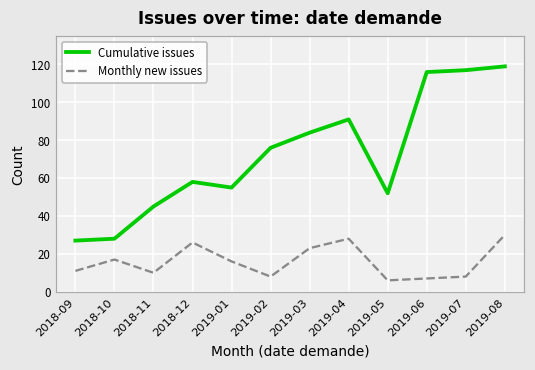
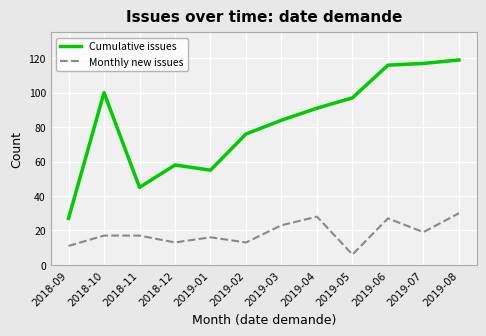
Cumulative issues, 2018-10: 28 -> 100
Monthly new issues, 2018-11: 10 -> 17
Monthly new issues, 2018-12: 26 -> 13
Monthly new issues, 2019-02: 8 -> 13
Cumulative issues, 2019-05: 52 -> 97
Monthly new issues, 2019-06: 7 -> 27
Monthly new issues, 2019-07: 8 -> 19
